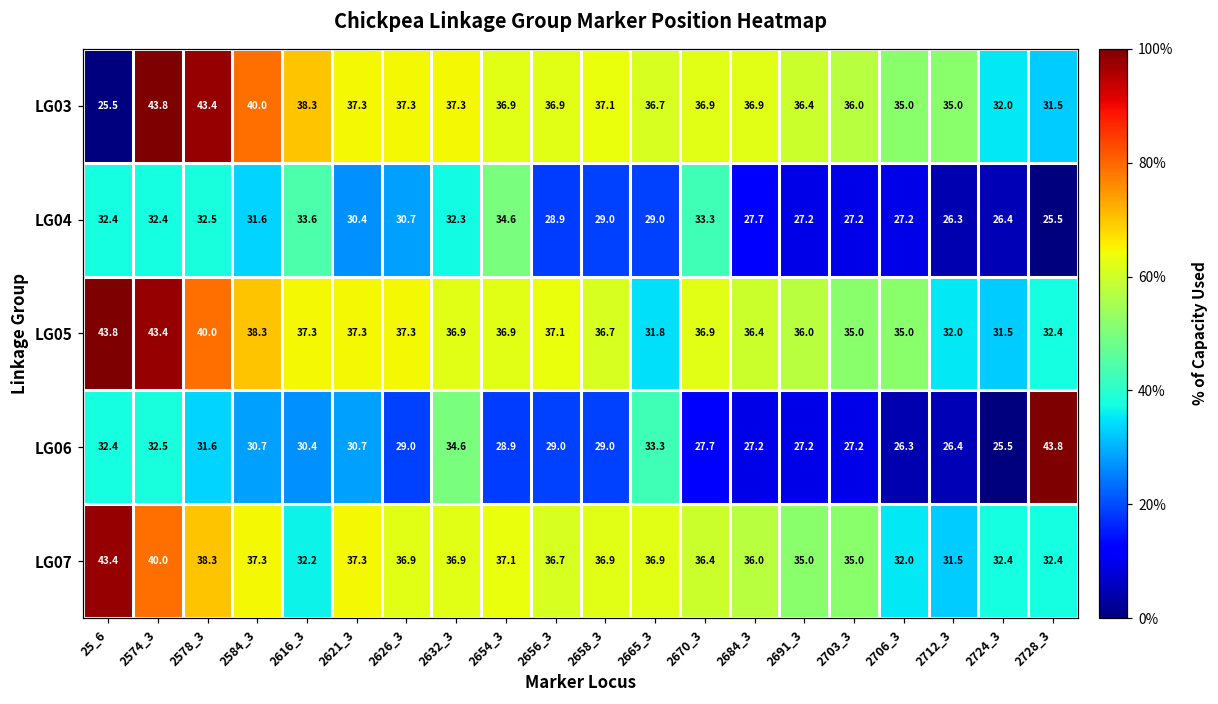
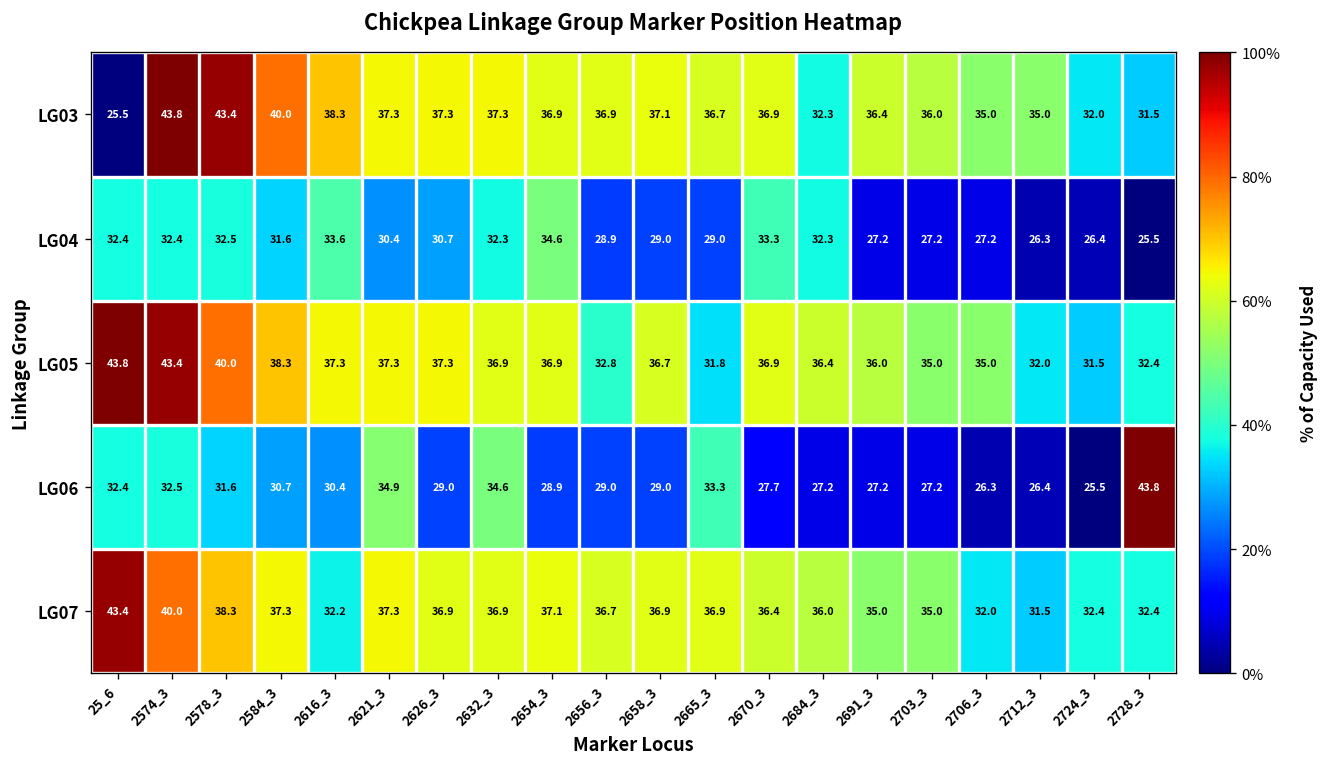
LG03, 2684_3: 36.9 -> 32.3
LG04, 2684_3: 27.7 -> 32.3
LG05, 2656_3: 37.1 -> 32.8
LG06, 2621_3: 30.7 -> 34.9
